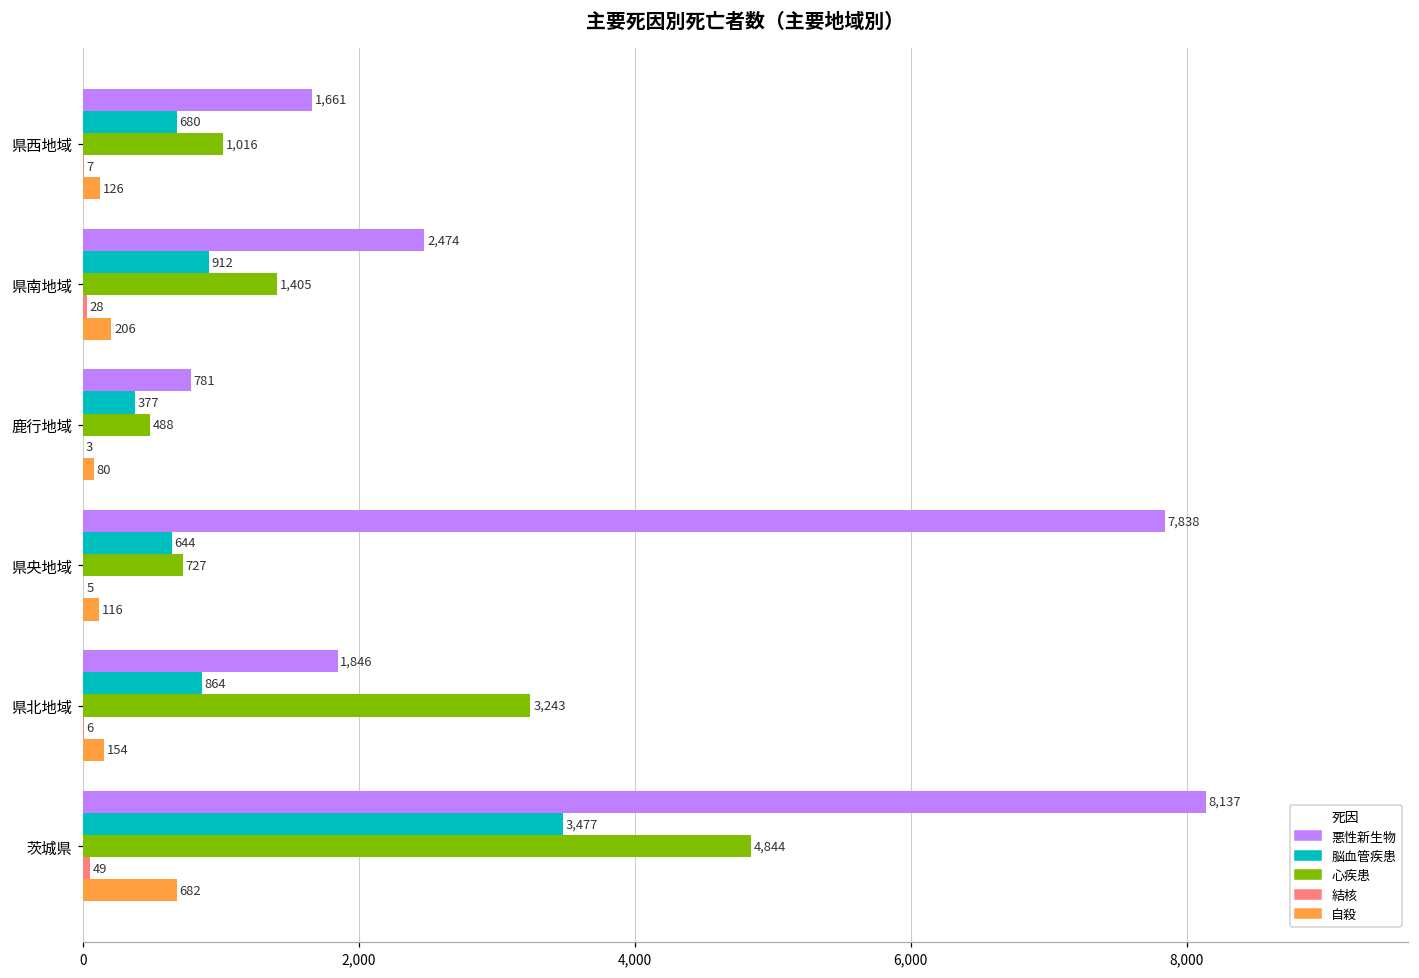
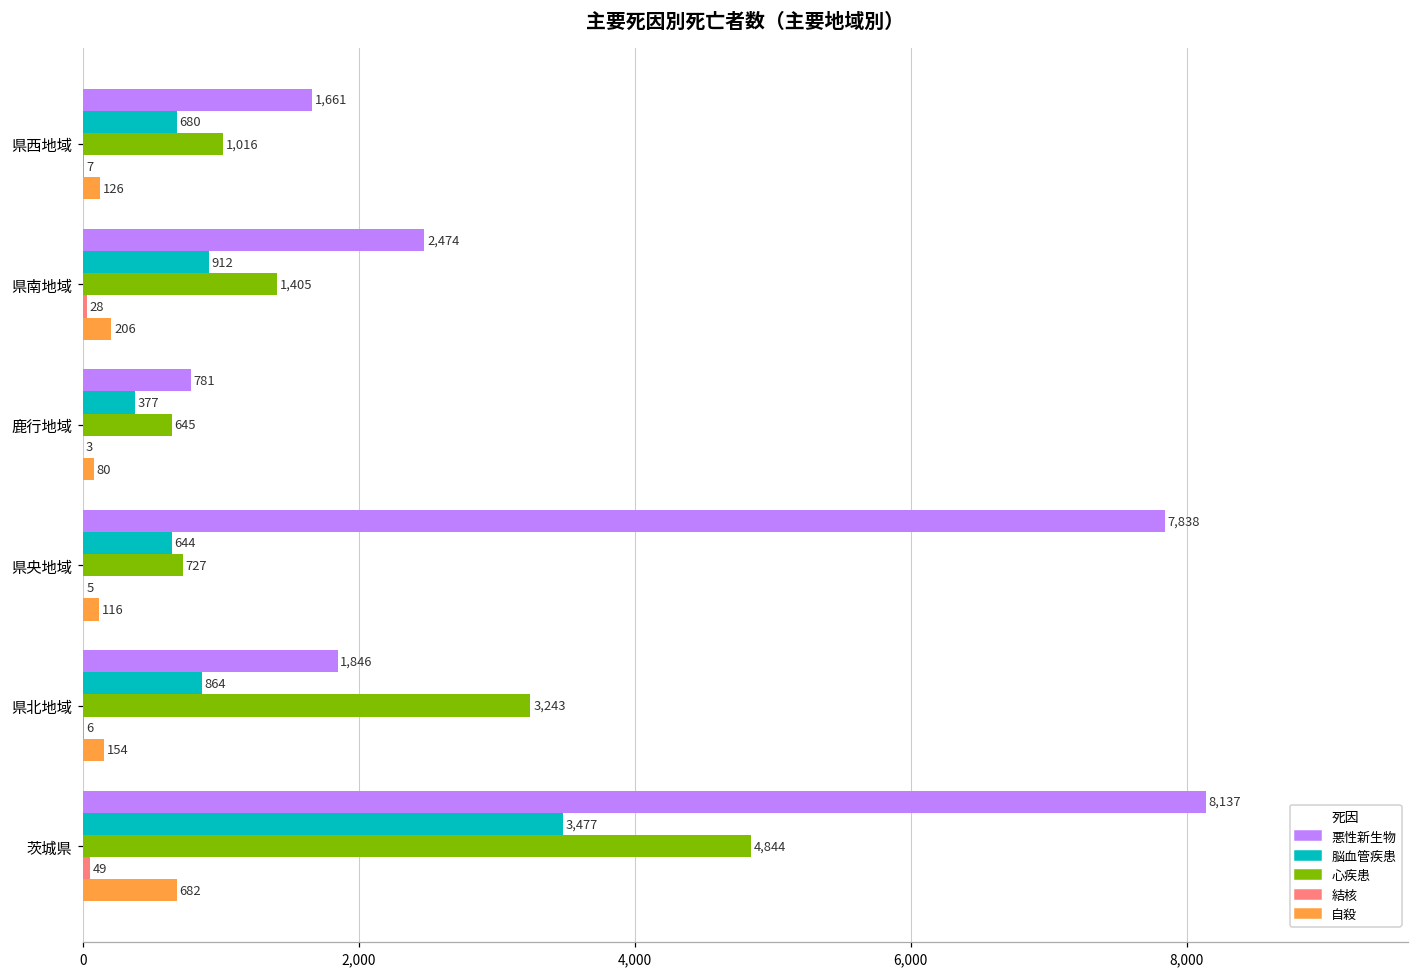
心疾患, 鹿行地域: 488 -> 645
